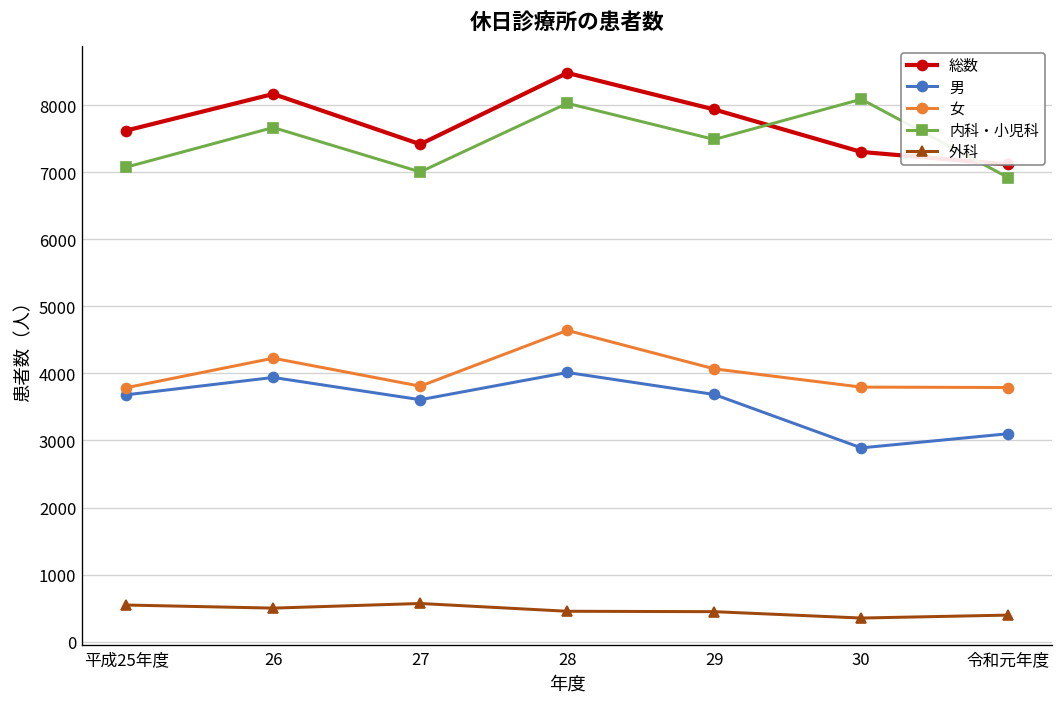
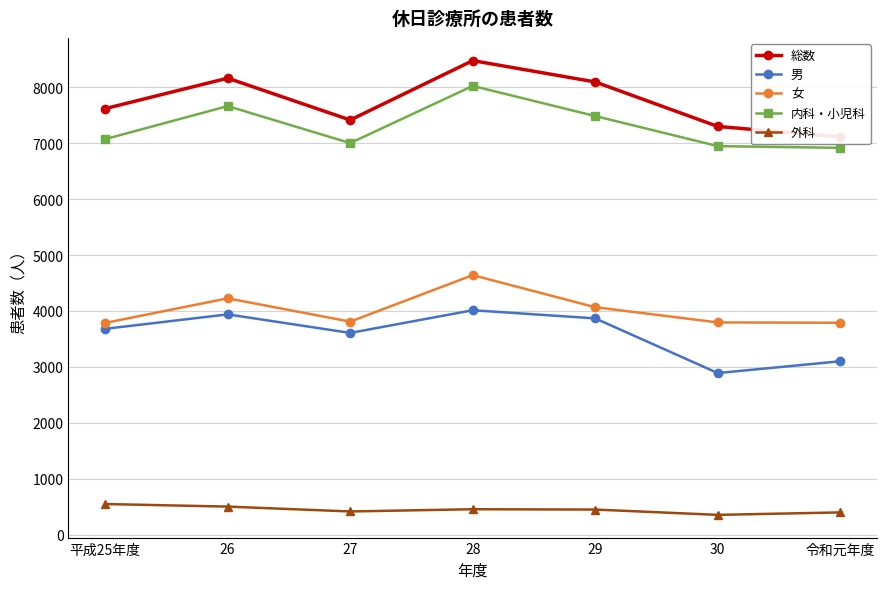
外科, 27: 600 -> 400
総数, 29: 7900 -> 8100
男, 29: 3700 -> 3900
内科・小児科, 30: 8100 -> 6900
